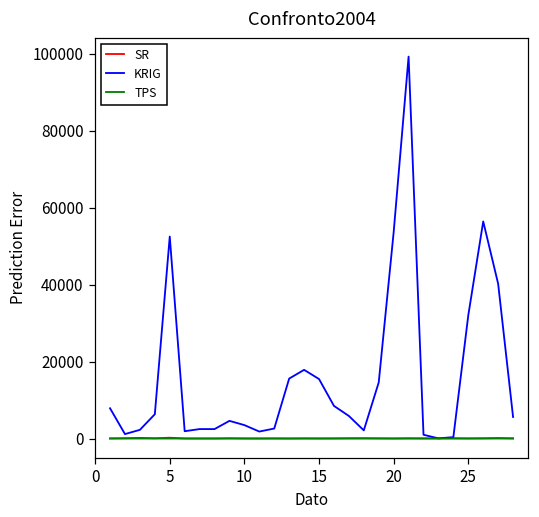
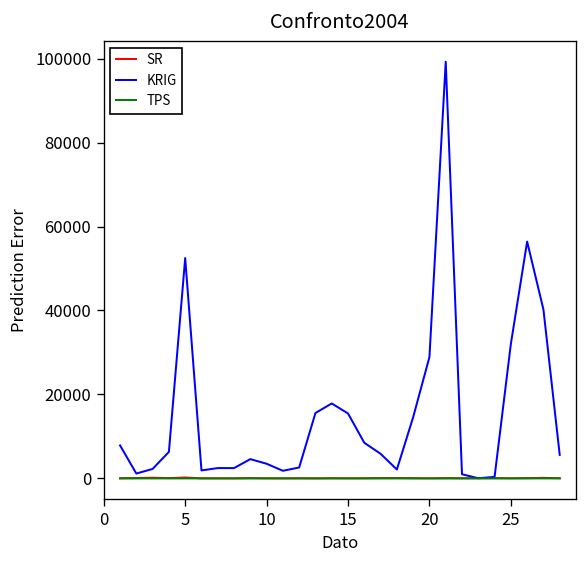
KRIG, 20: 54000 -> 29000
